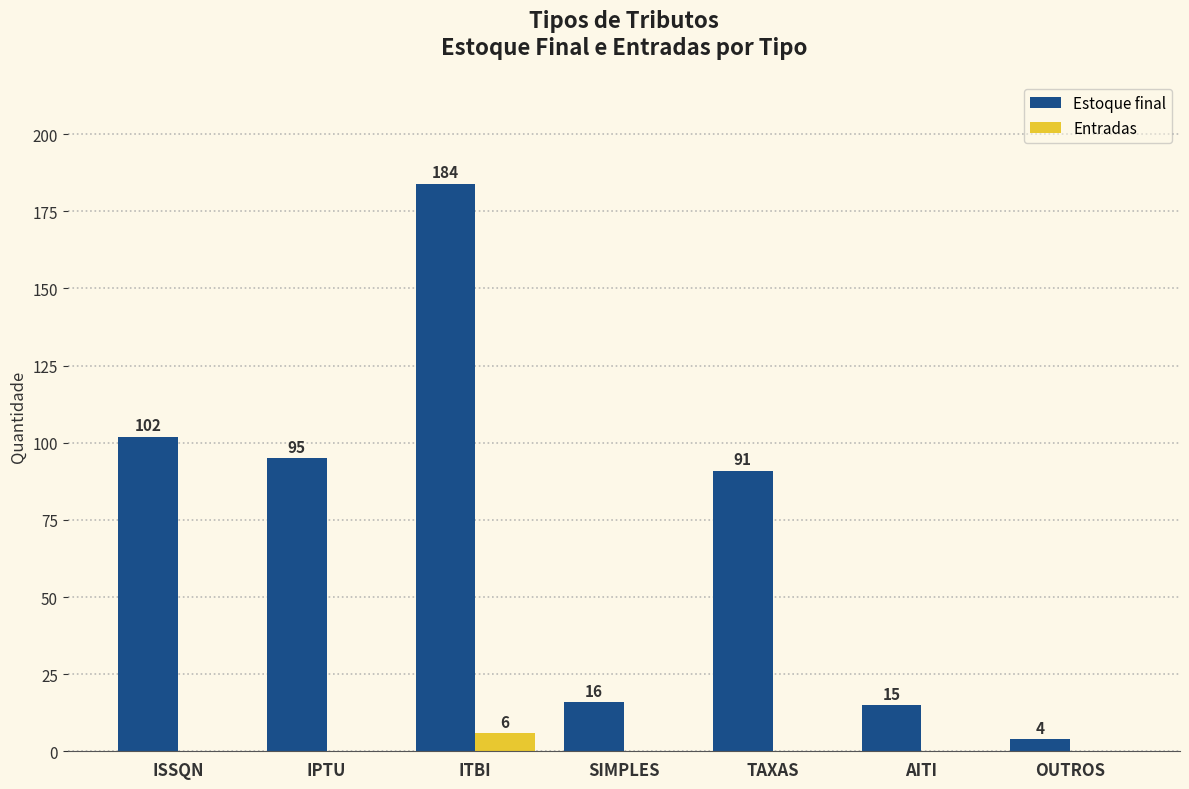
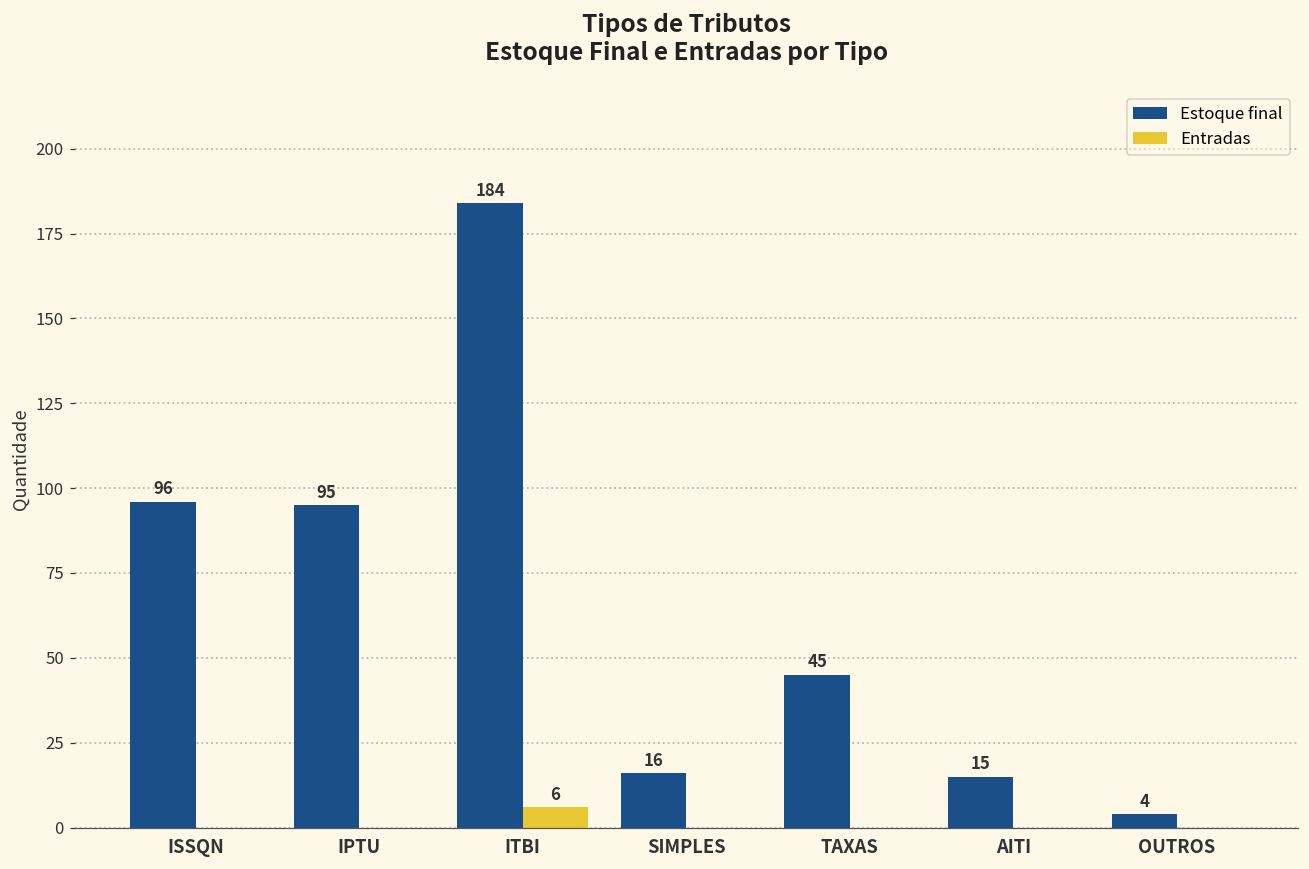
Estoque final, ISSQN: 102 -> 96
Estoque final, TAXAS: 91 -> 45
